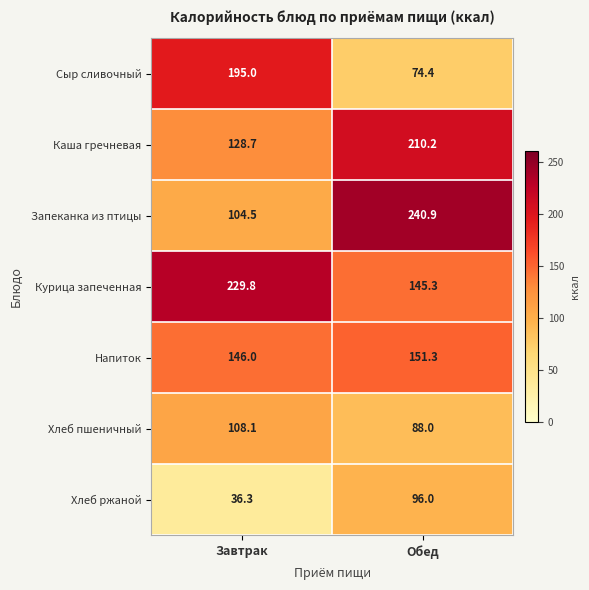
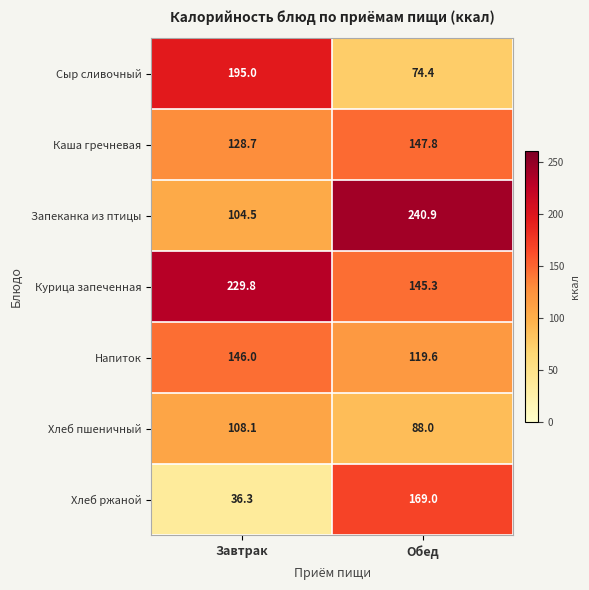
Каша гречневая, Обед: 210.2 -> 147.8
Напиток, Обед: 151.3 -> 119.6
Хлеб ржаной, Обед: 96.0 -> 169.0
